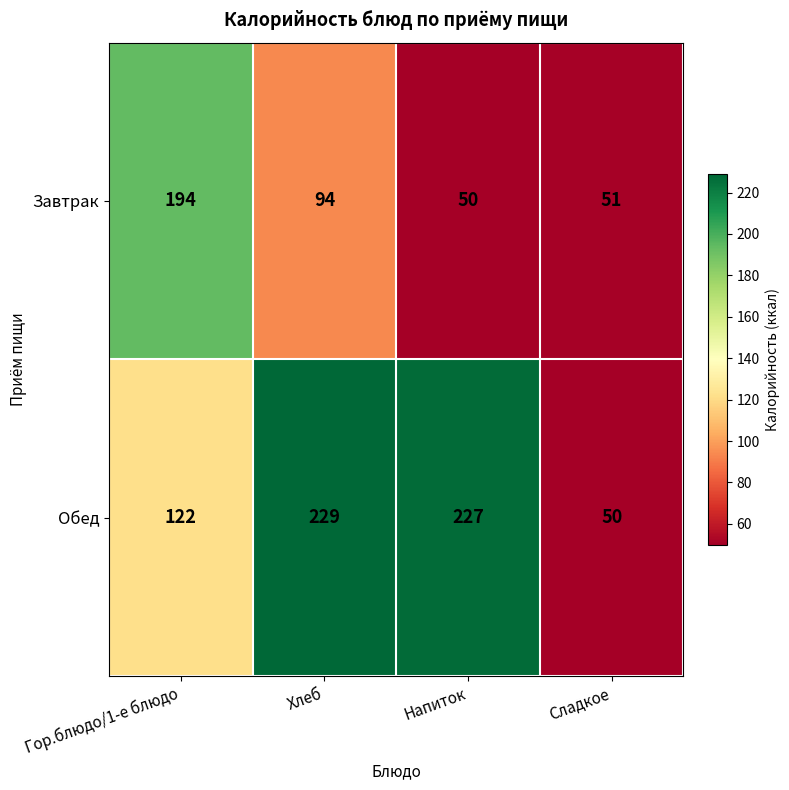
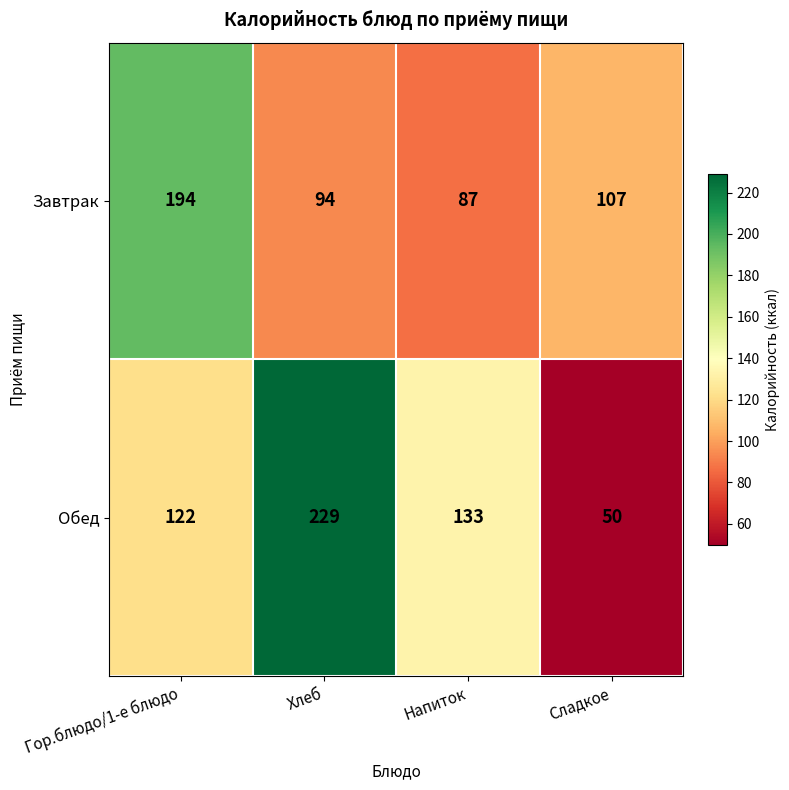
Завтрак, Напиток: 50 -> 87
Завтрак, Сладкое: 51 -> 107
Обед, Напиток: 227 -> 133
